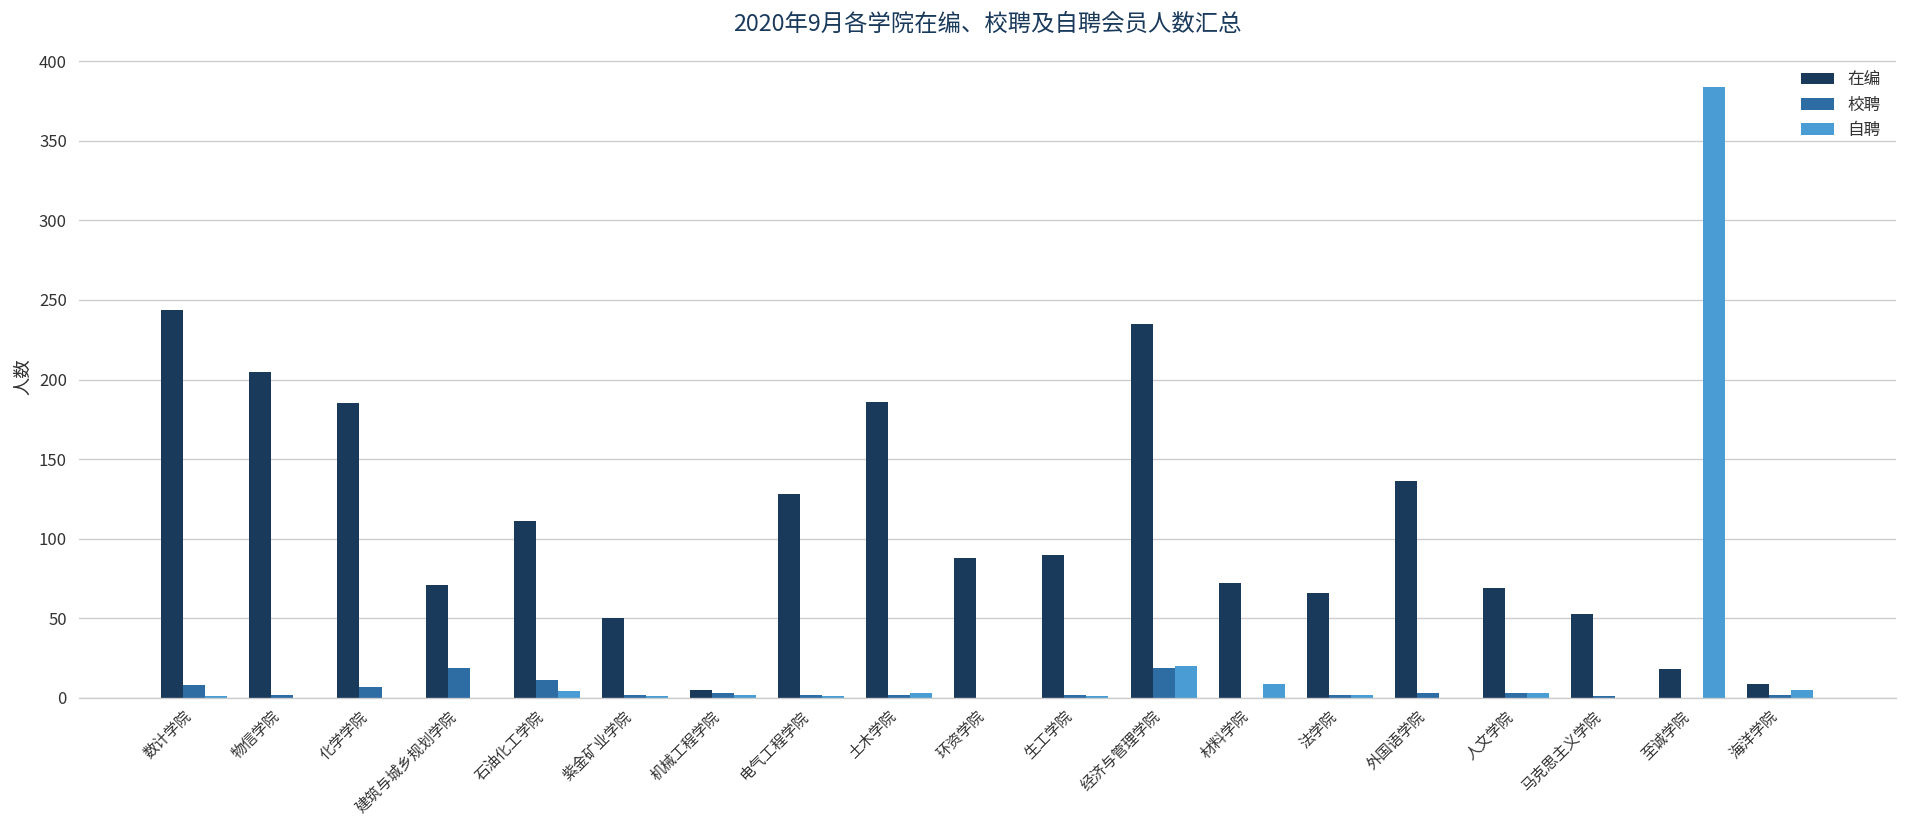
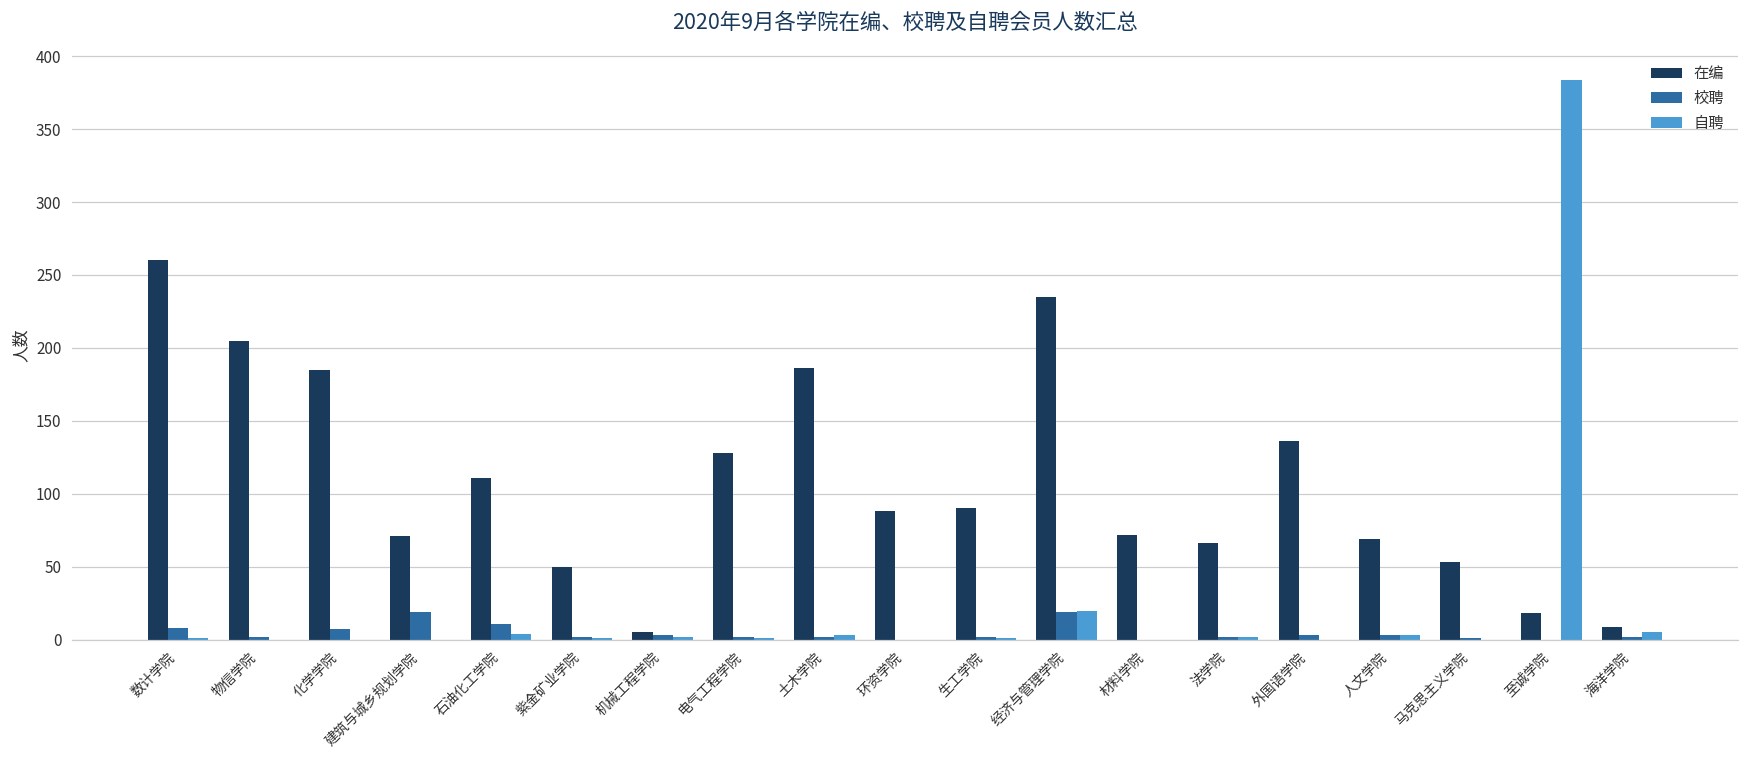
在编, 数计学院: 244 -> 260
自聘, 材料学院: 9 -> 0
